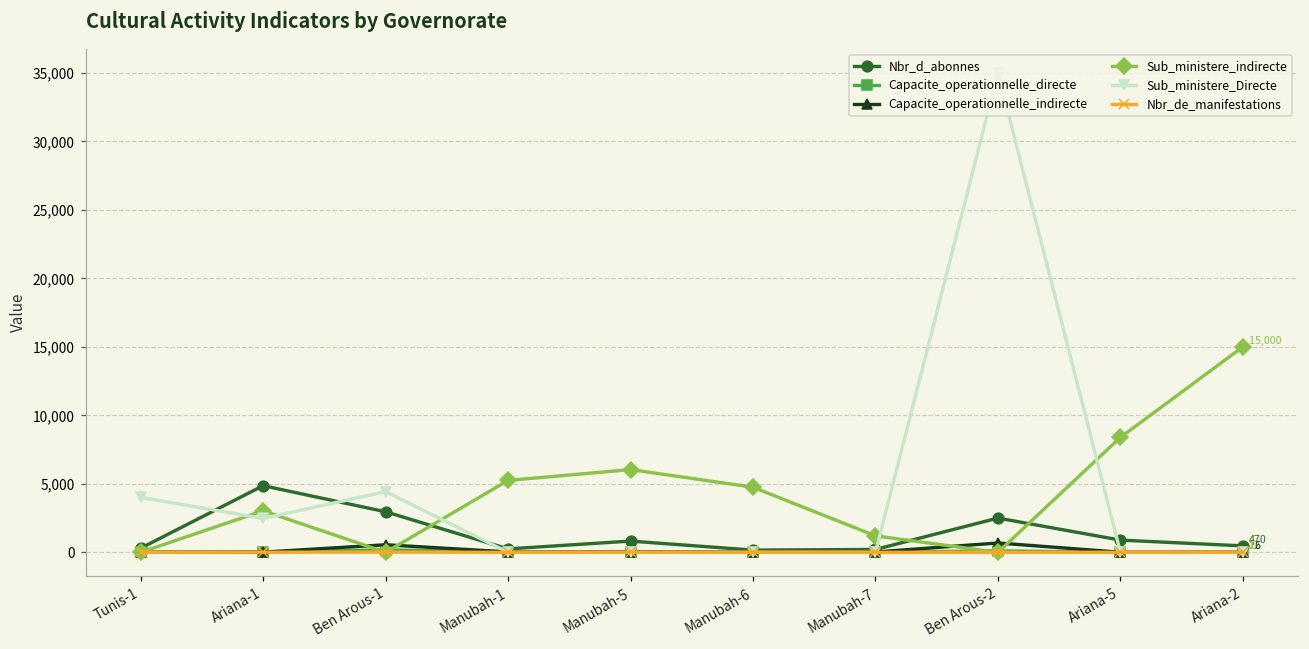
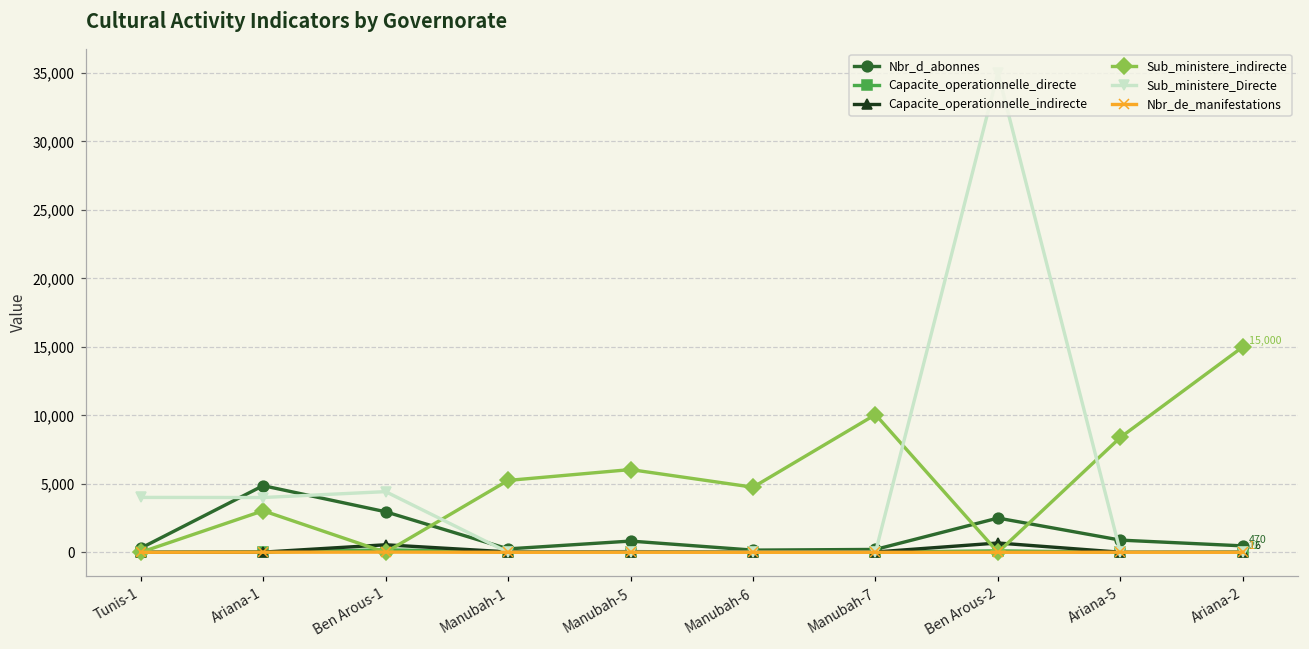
Sub_ministere_Directe, Ariana-1: 2,500 -> 4,000
Sub_ministere_indirecte, Manubah-7: 1,200 -> 10,100
